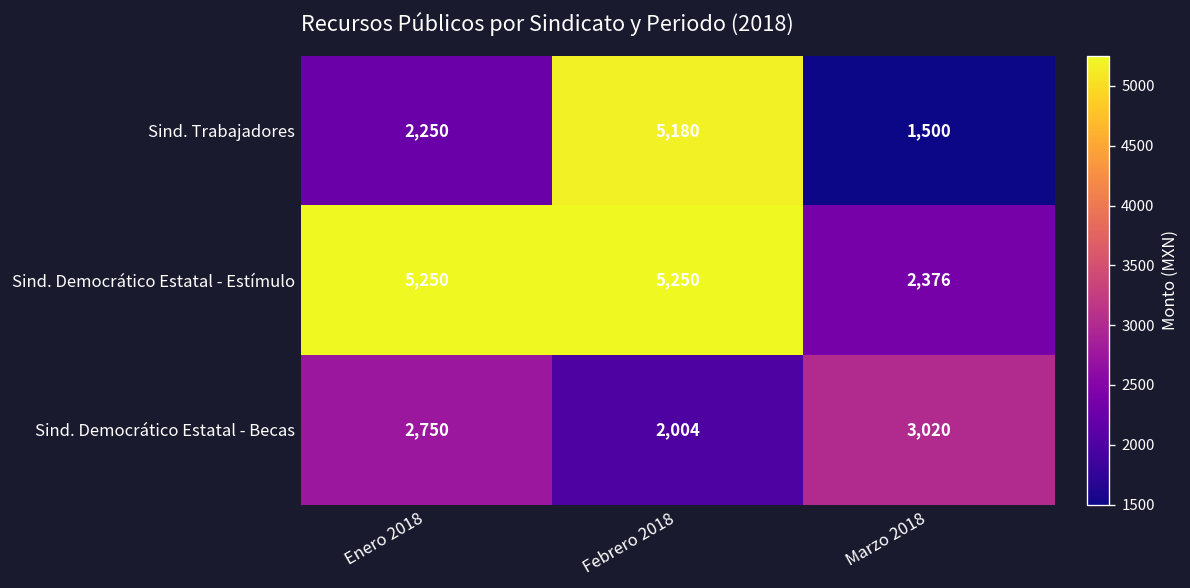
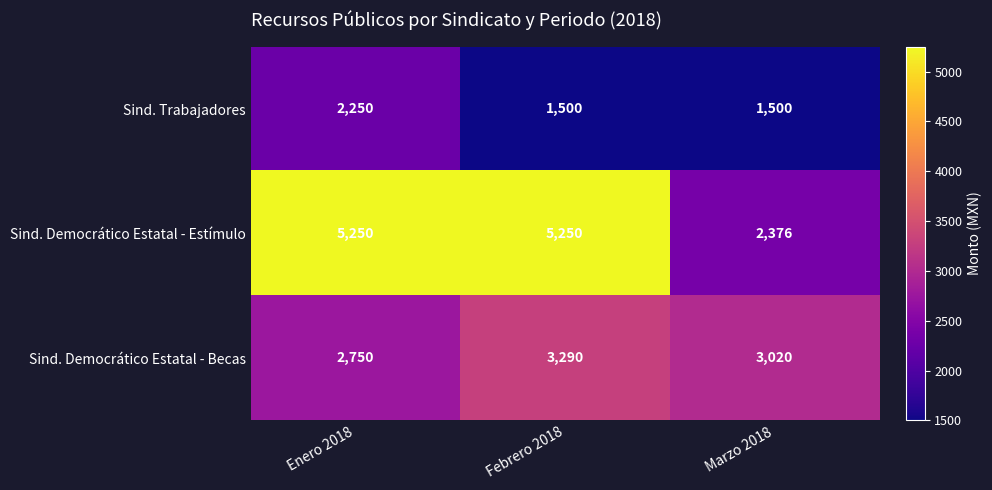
Sind. Trabajadores, Febrero 2018: 5,180 -> 1,500
Sind. Democrático Estatal - Becas, Febrero 2018: 2,004 -> 3,290
